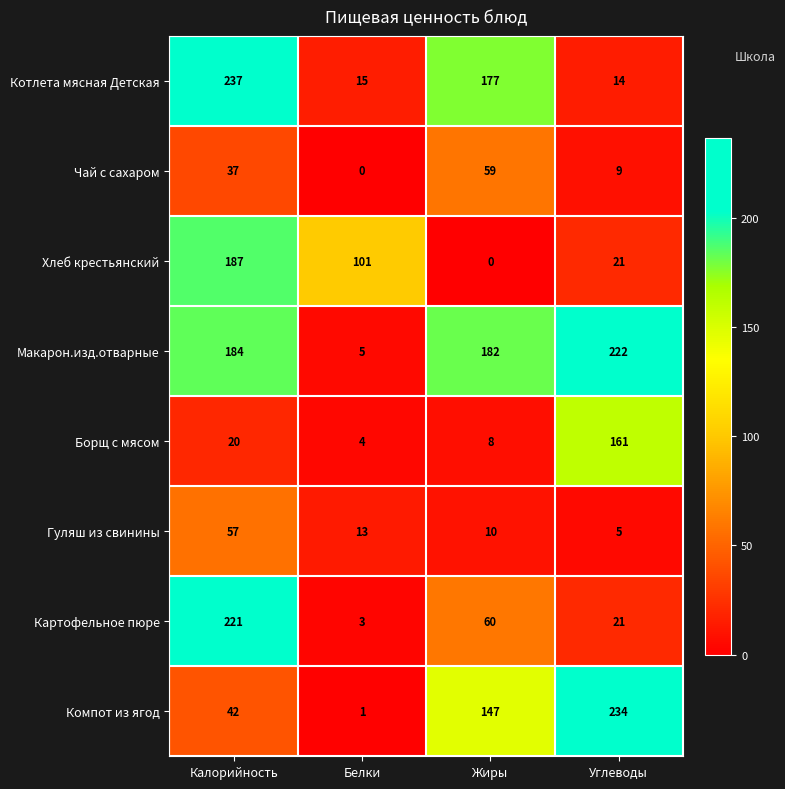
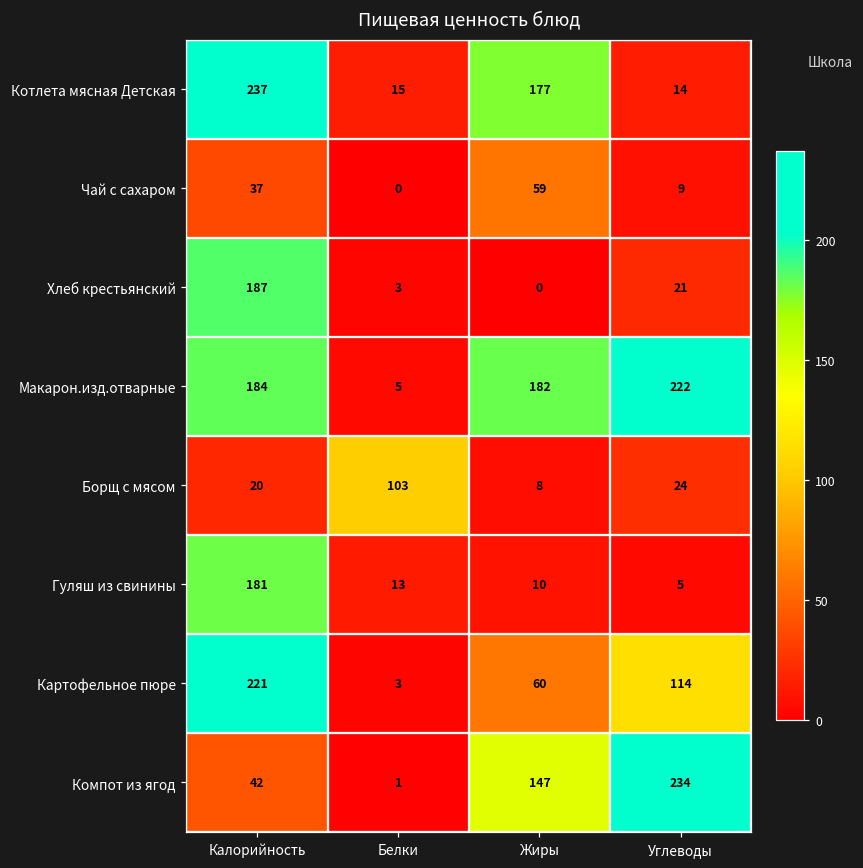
Хлеб крестьянский, Белки: 101 -> 3
Борщ с мясом, Белки: 4 -> 103
Борщ с мясом, Углеводы: 161 -> 24
Гуляш из свинины, Калорийность: 57 -> 181
Картофельное пюре, Углеводы: 21 -> 114
